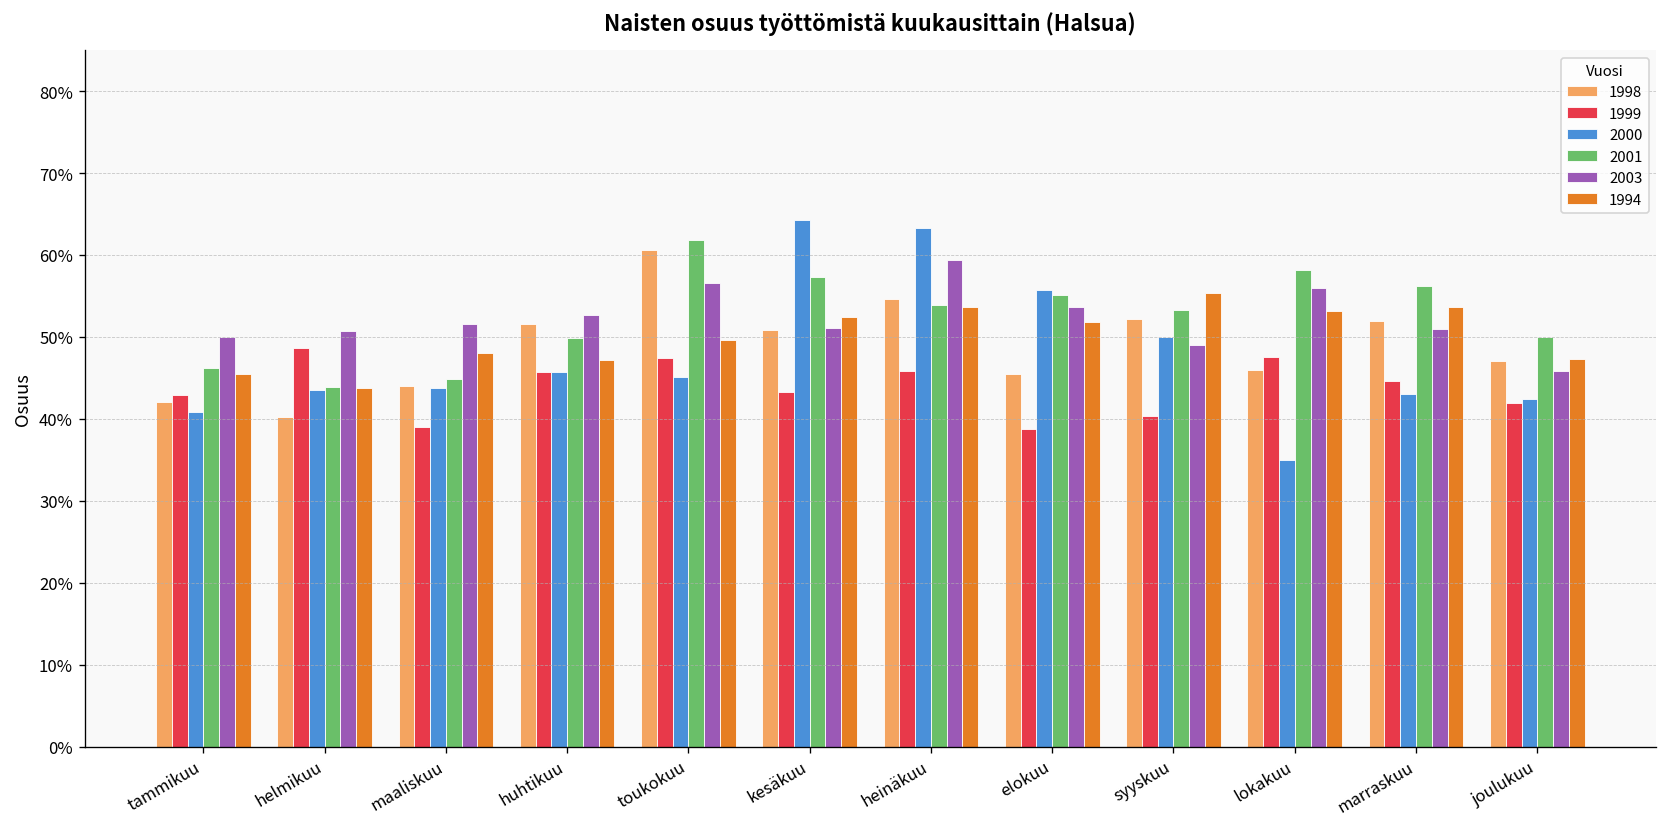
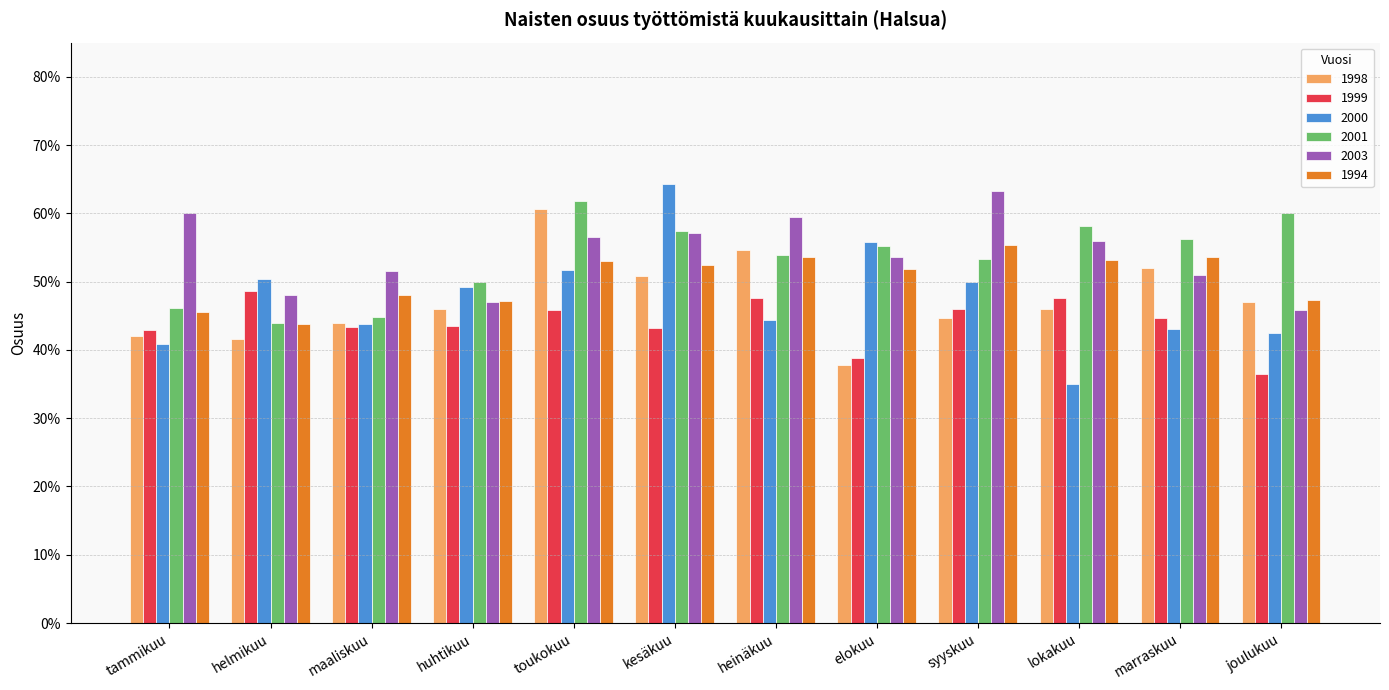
2003, tammikuu: 50% -> 60%
1998, helmikuu: 40% -> 42%
2000, helmikuu: 44% -> 50%
2003, helmikuu: 51% -> 48%
1999, maaliskuu: 39% -> 43%
1998, huhtikuu: 52% -> 46%
1999, huhtikuu: 46% -> 43%
2000, huhtikuu: 46% -> 49%
2003, huhtikuu: 53% -> 47%
1999, toukokuu: 47% -> 46%
2000, toukokuu: 45% -> 52%
1994, toukokuu: 50% -> 53%
2003, kesäkuu: 51% -> 57%
1999, heinäkuu: 46% -> 48%
2000, heinäkuu: 63% -> 44%
1998, elokuu: 45% -> 38%
1998, syyskuu: 52% -> 45%
1999, syyskuu: 40% -> 46%
2003, syyskuu: 49% -> 63%
1999, joulukuu: 42% -> 37%
2001, joulukuu: 50% -> 60%
